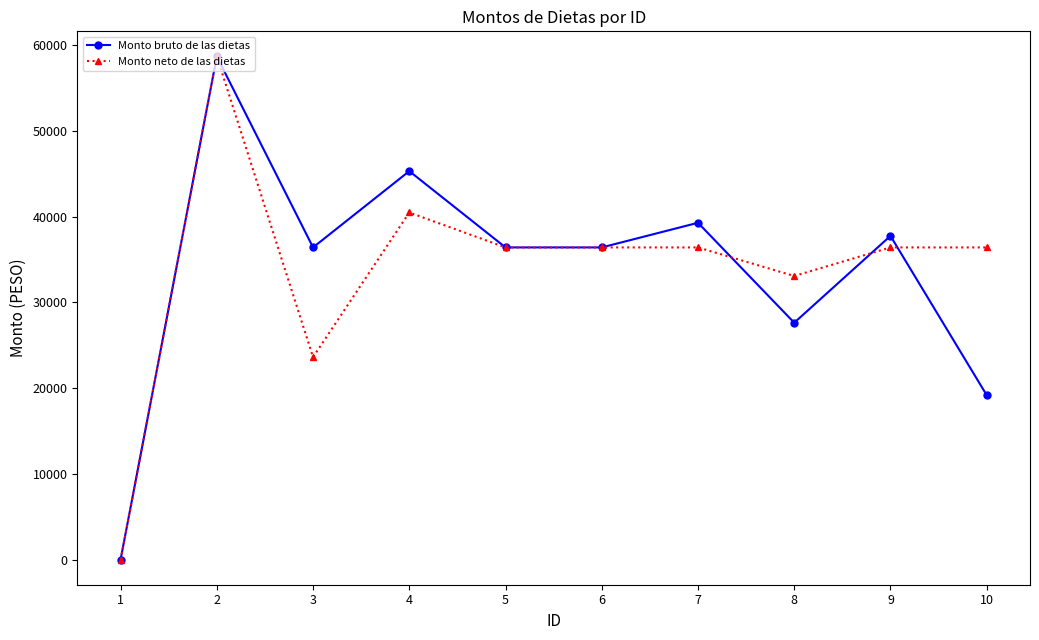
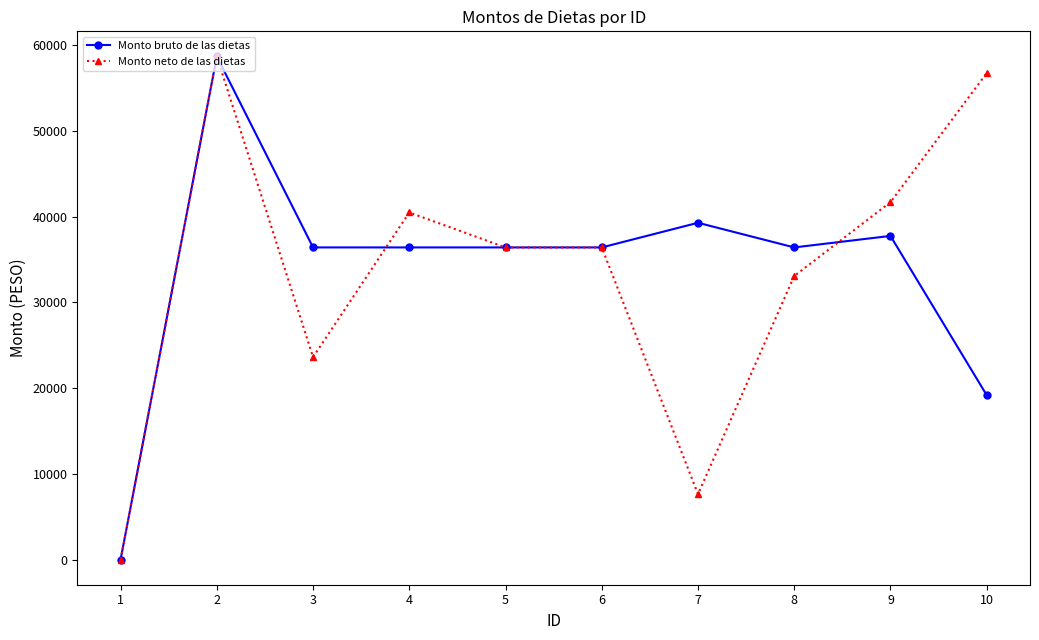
Monto bruto de las dietas, 4: 45000 -> 36000
Monto neto de las dietas, 7: 36000 -> 8000
Monto bruto de las dietas, 8: 28000 -> 36000
Monto neto de las dietas, 9: 36000 -> 42000
Monto neto de las dietas, 10: 36000 -> 57000
